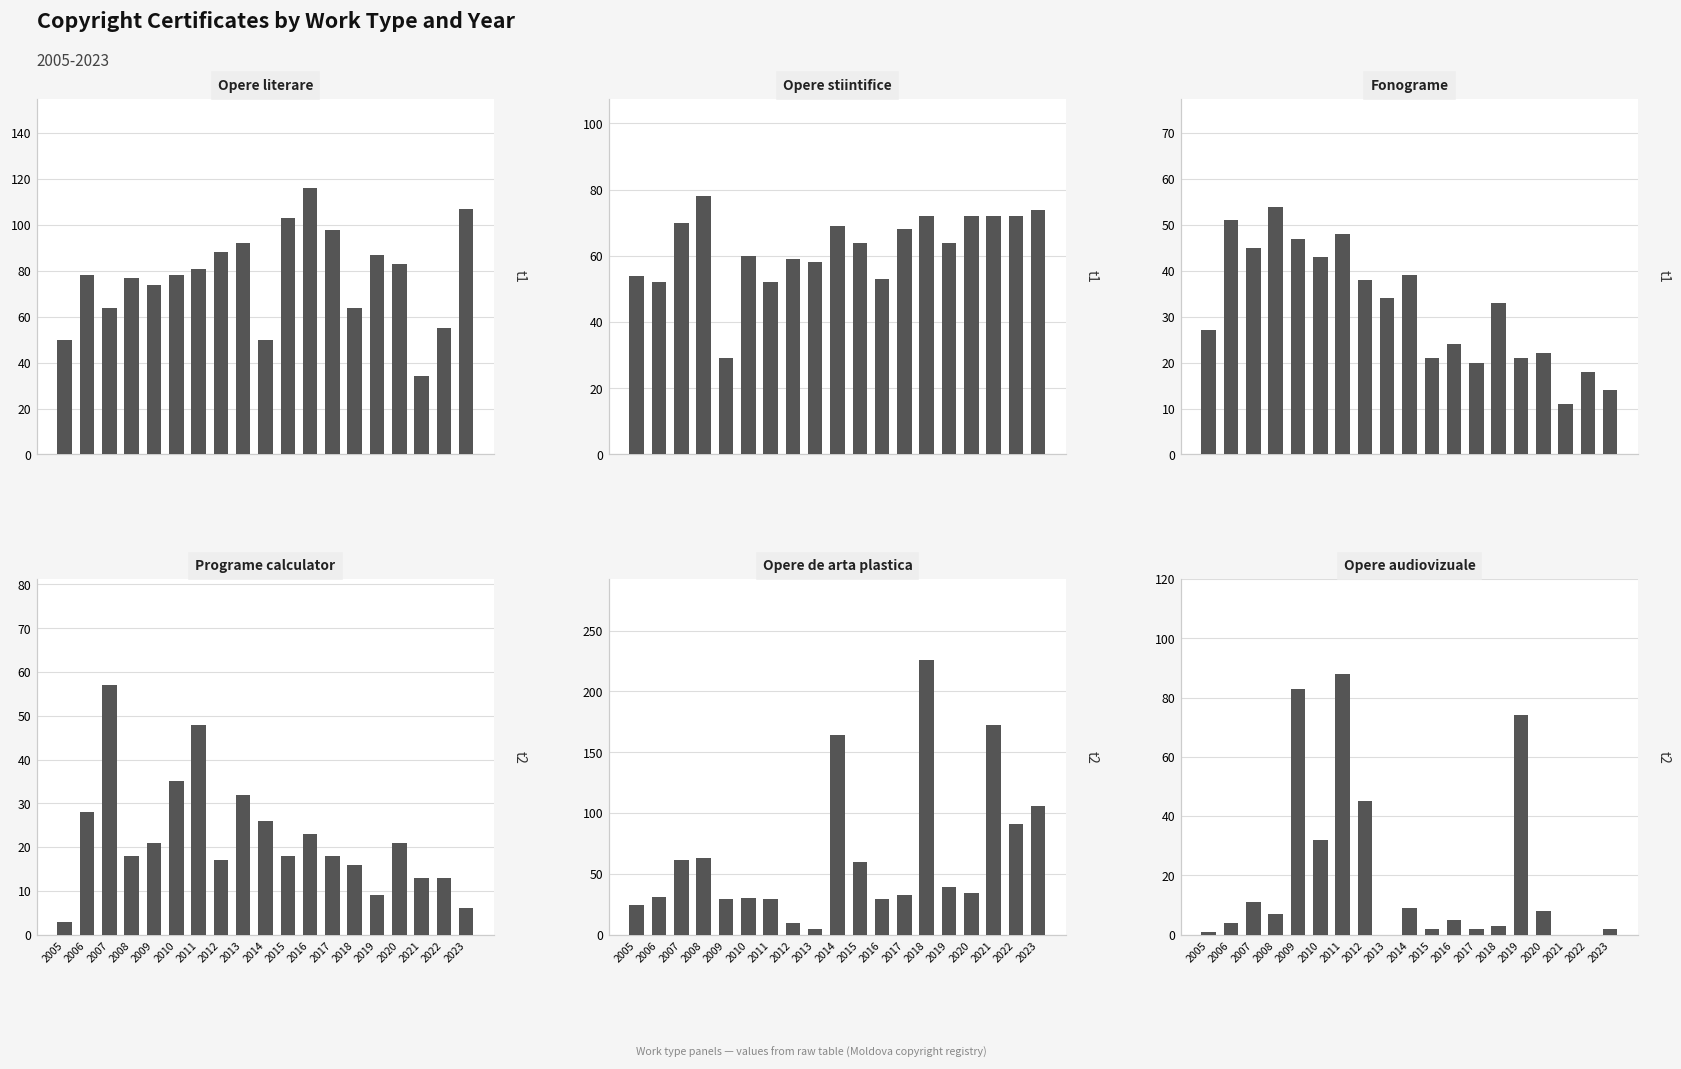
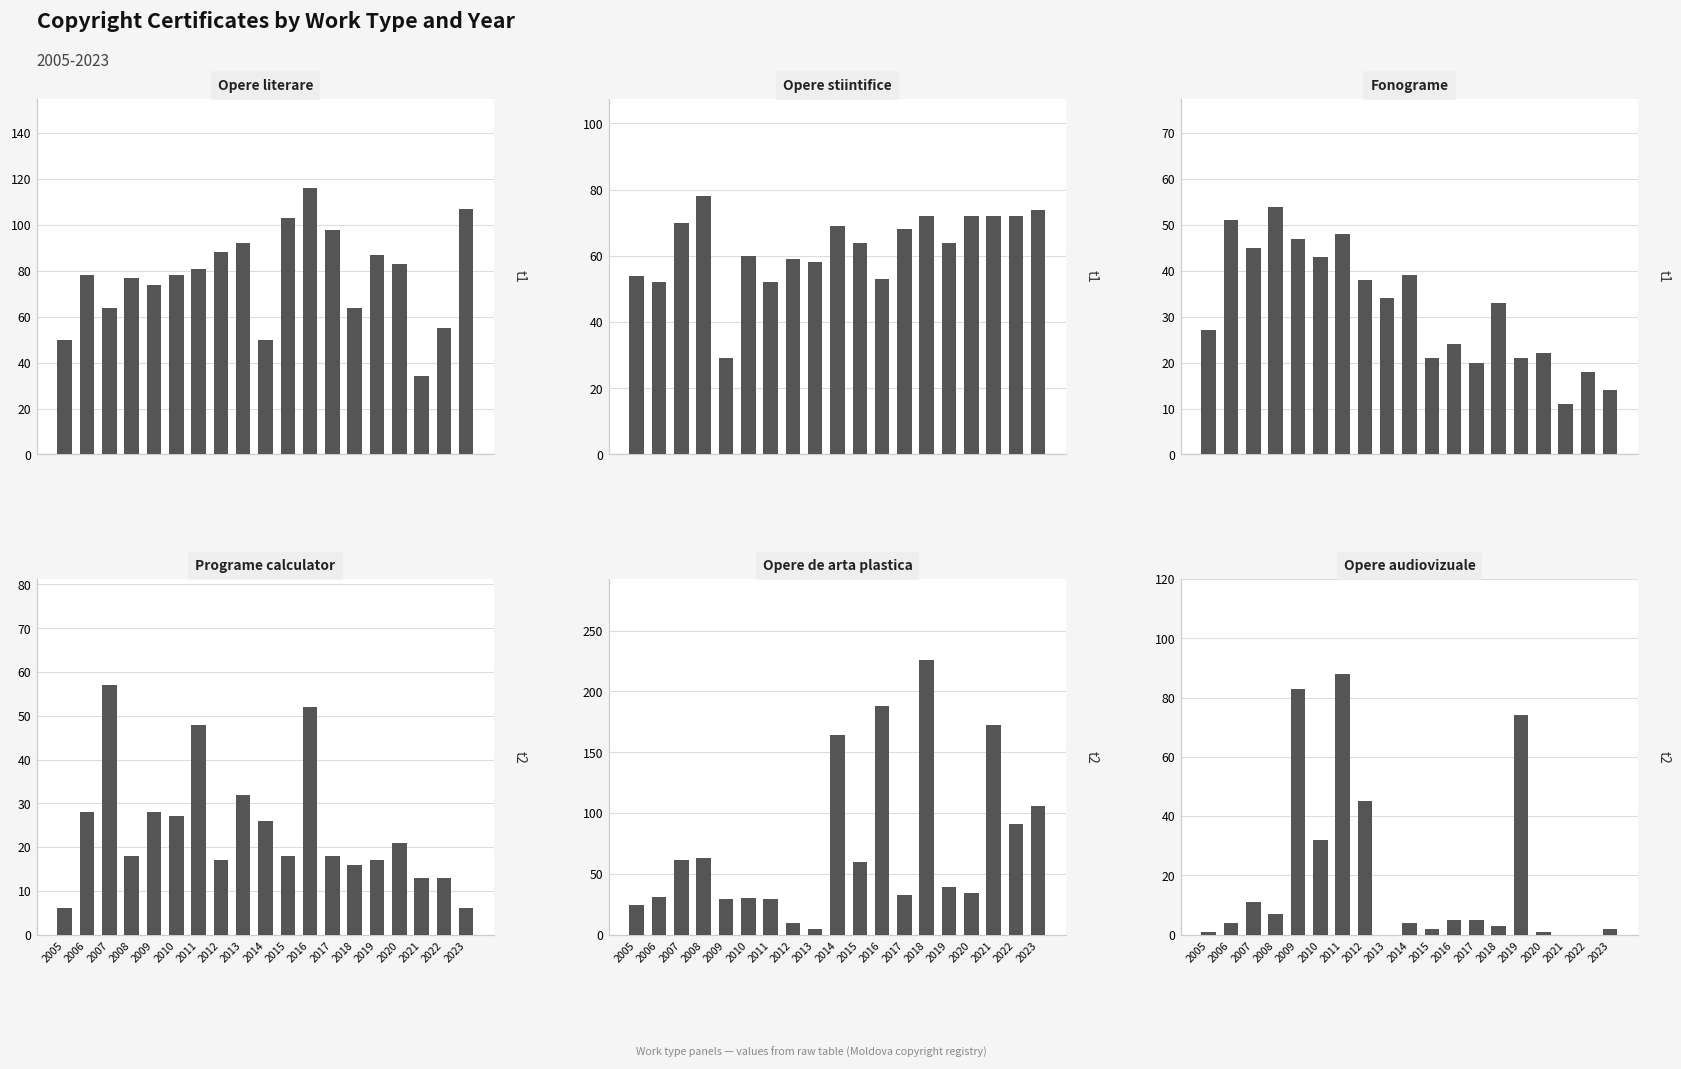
Programe calculator, 2005: 3 -> 6
Programe calculator, 2009: 21 -> 28
Programe calculator, 2010: 35 -> 27
Programe calculator, 2016: 23 -> 52
Programe calculator, 2019: 9 -> 17
Opere de arta plastica, 2016: 29 -> 188
Opere audiovizuale, 2014: 9 -> 4
Opere audiovizuale, 2017: 2 -> 5
Opere audiovizuale, 2020: 8 -> 1
